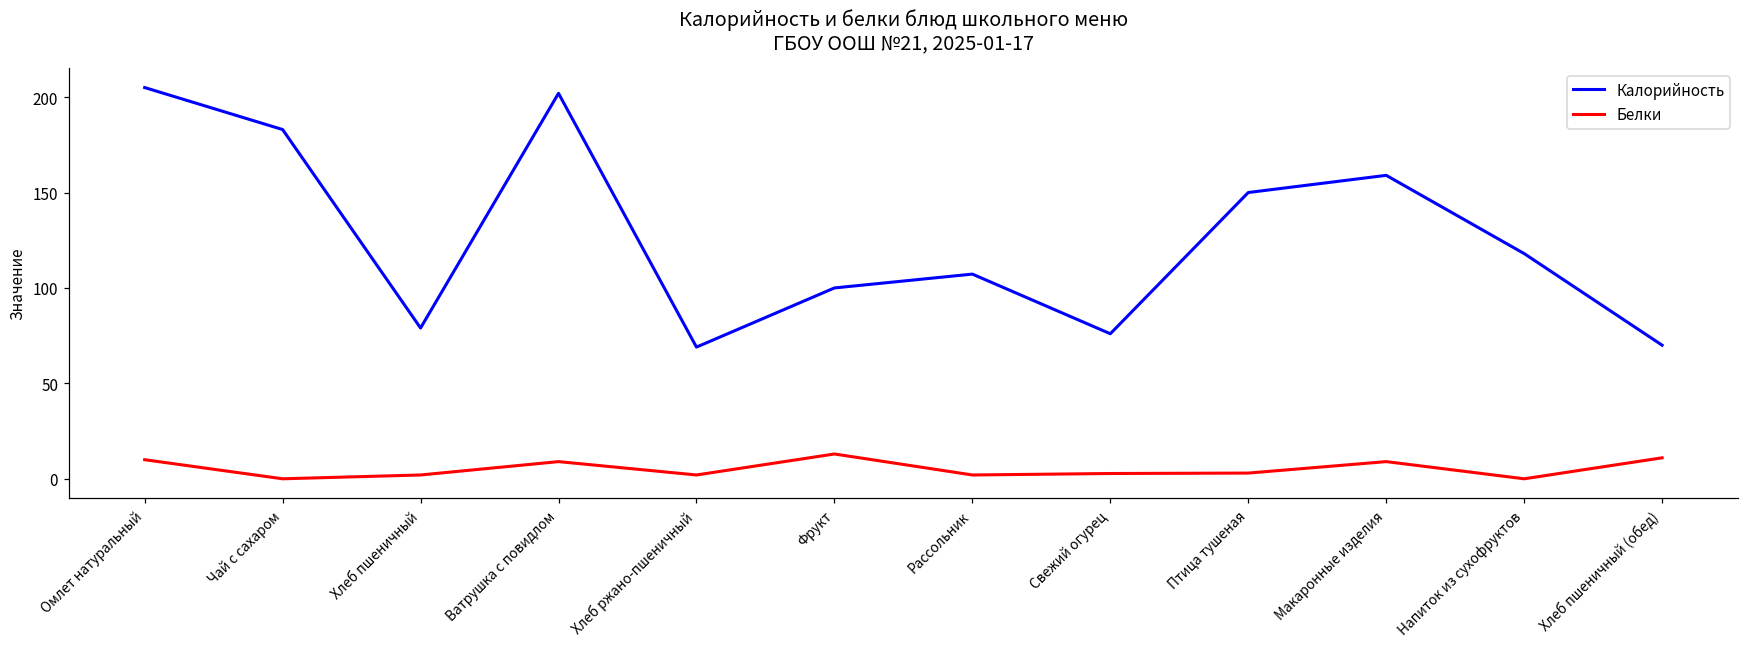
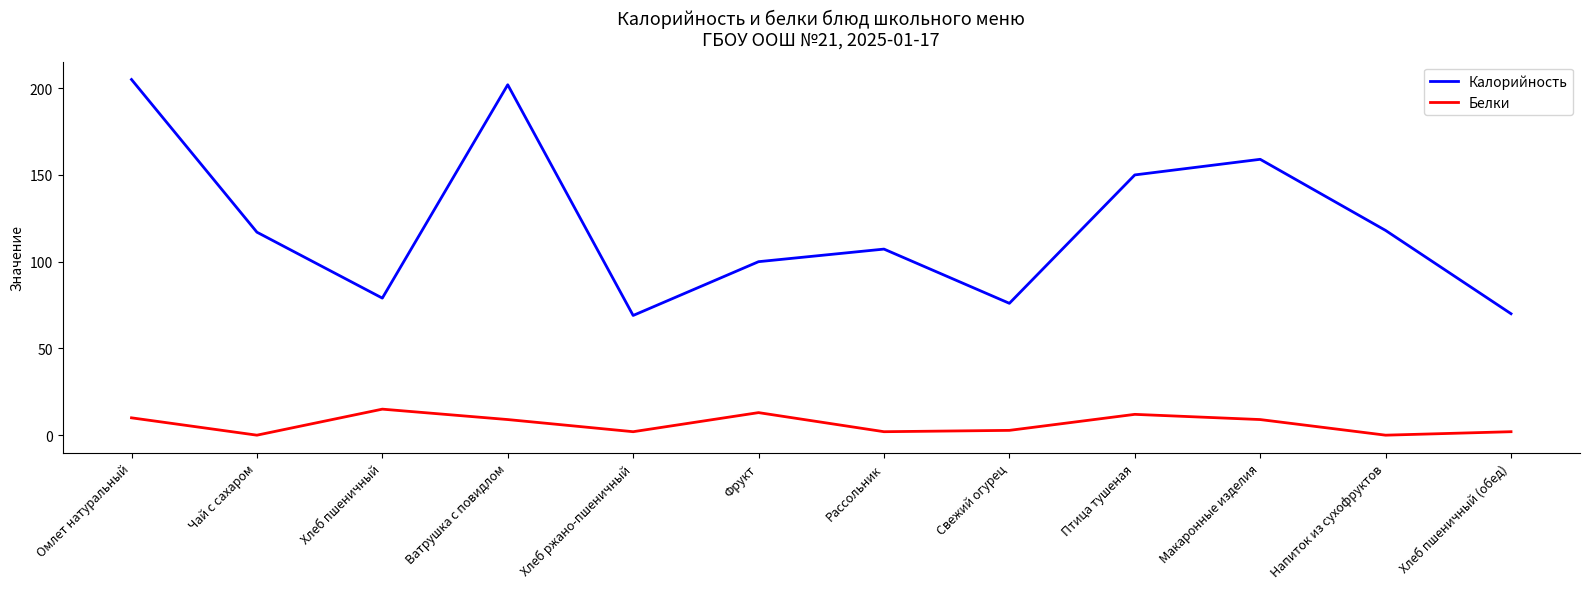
Калорийность, Чай с сахаром: 183 -> 117
Белки, Хлеб пшеничный: 2 -> 15
Белки, Птица тушеная: 3 -> 12
Белки, Хлеб пшеничный (обед): 11 -> 2
